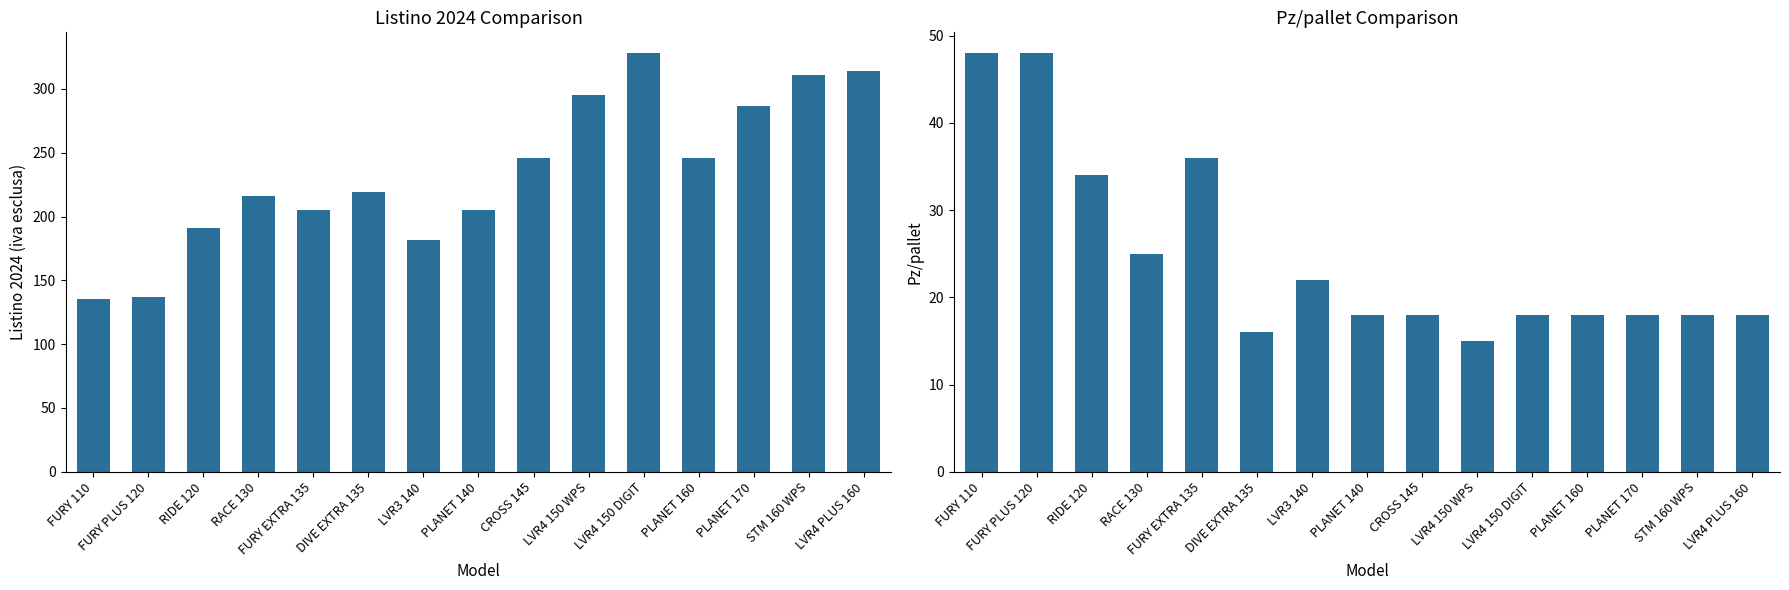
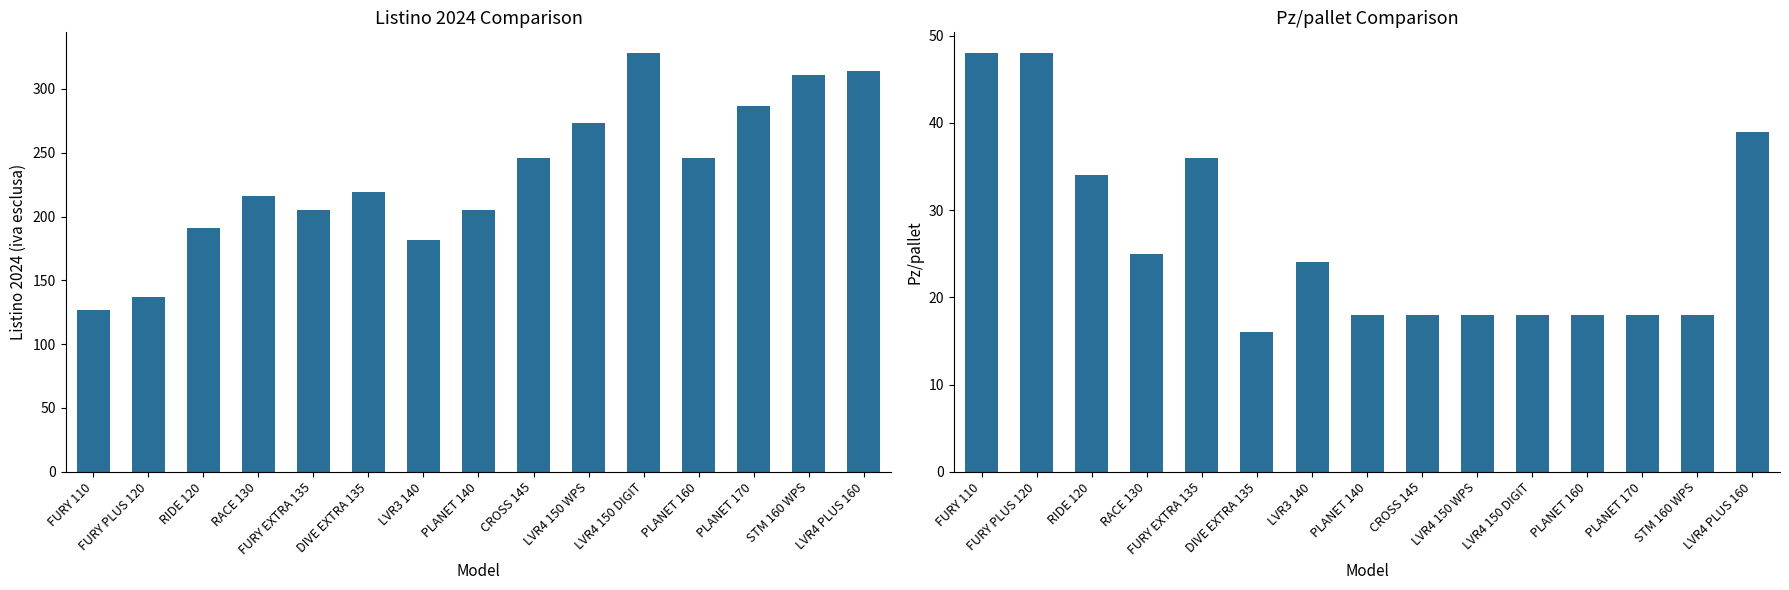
Listino 2024 Comparison, FURY 110: 135 -> 127
Listino 2024 Comparison, LVR4 150 WPS: 295 -> 273
Pz/pallet Comparison, LVR3 140: 22 -> 24
Pz/pallet Comparison, LVR4 150 WPS: 15 -> 18
Pz/pallet Comparison, LVR4 PLUS 160: 18 -> 39
